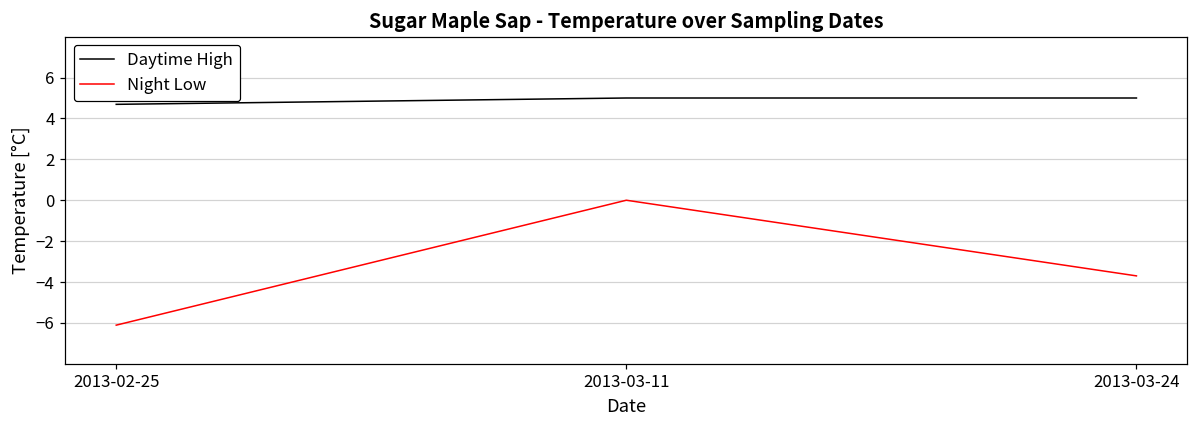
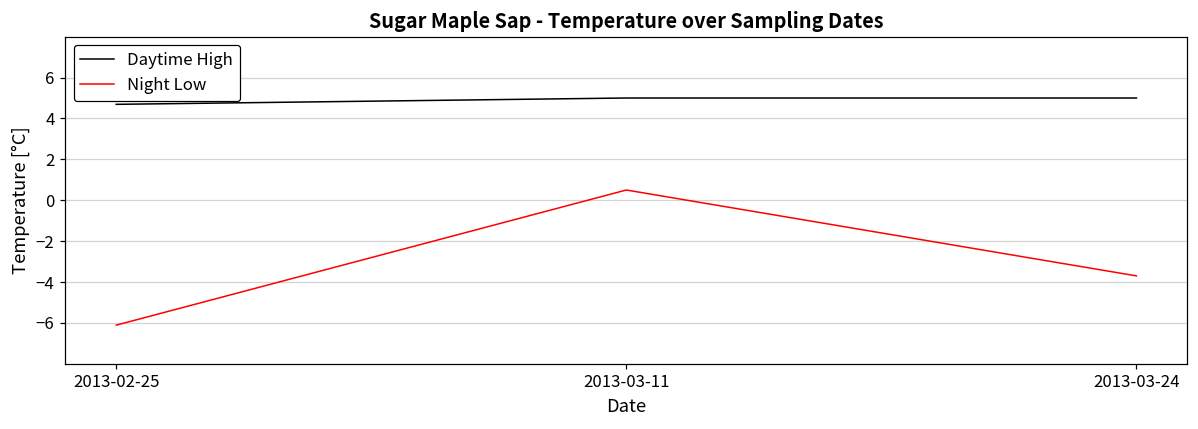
Night Low, 2013-03-11: 0.0 -> 0.5
